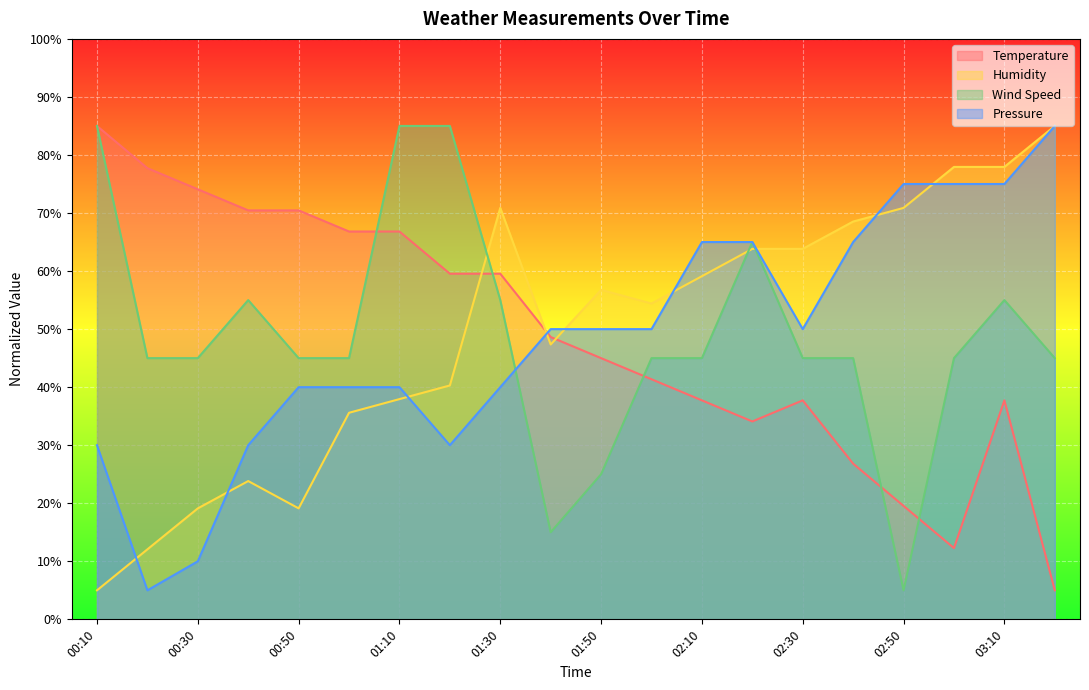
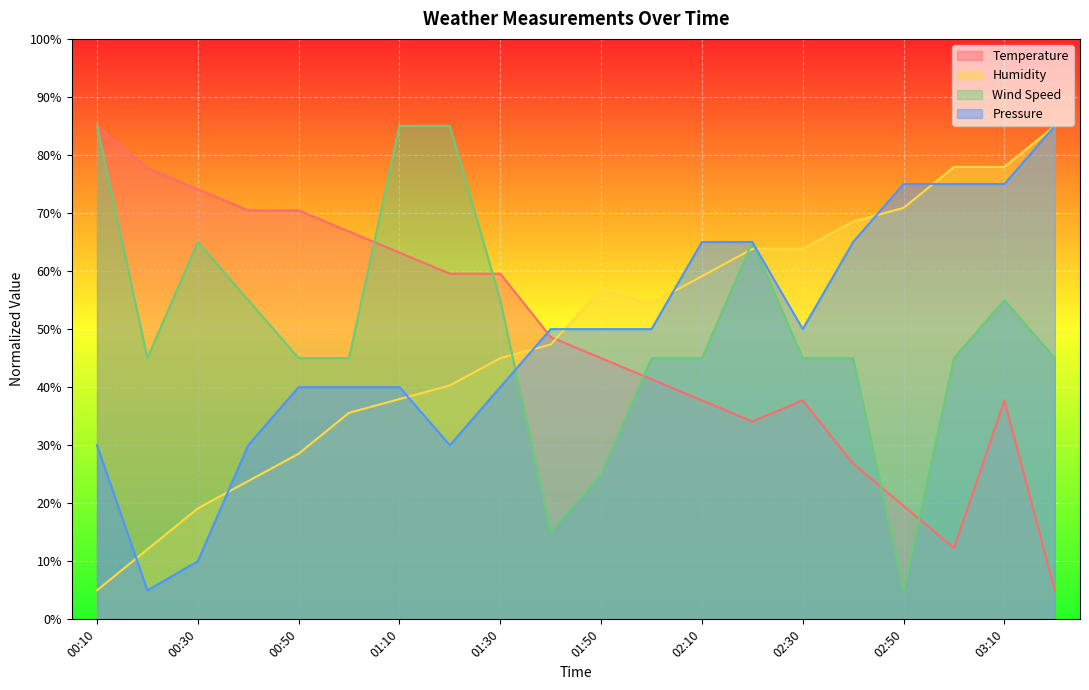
Wind Speed, 00:30: 45% -> 65%
Humidity, 00:50: 19% -> 29%
Temperature, 01:10: 67% -> 63%
Humidity, 01:30: 71% -> 45%
